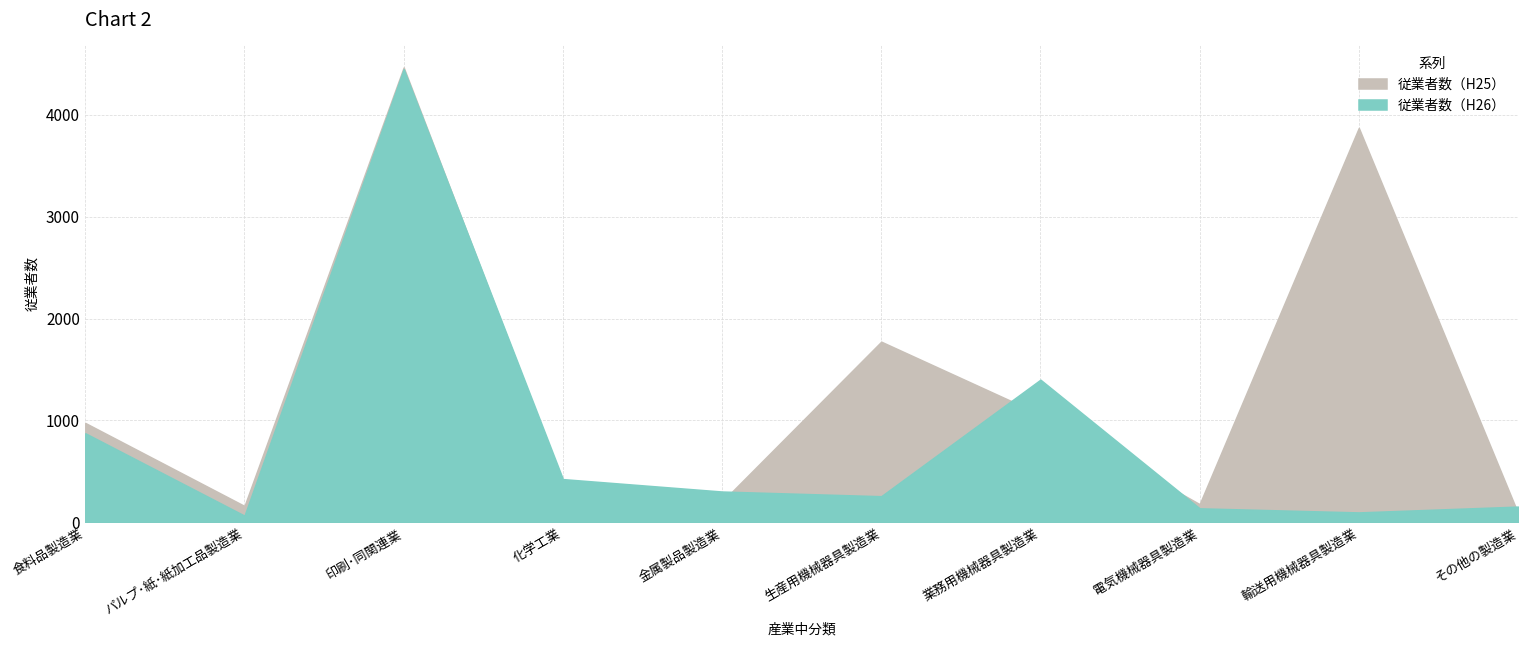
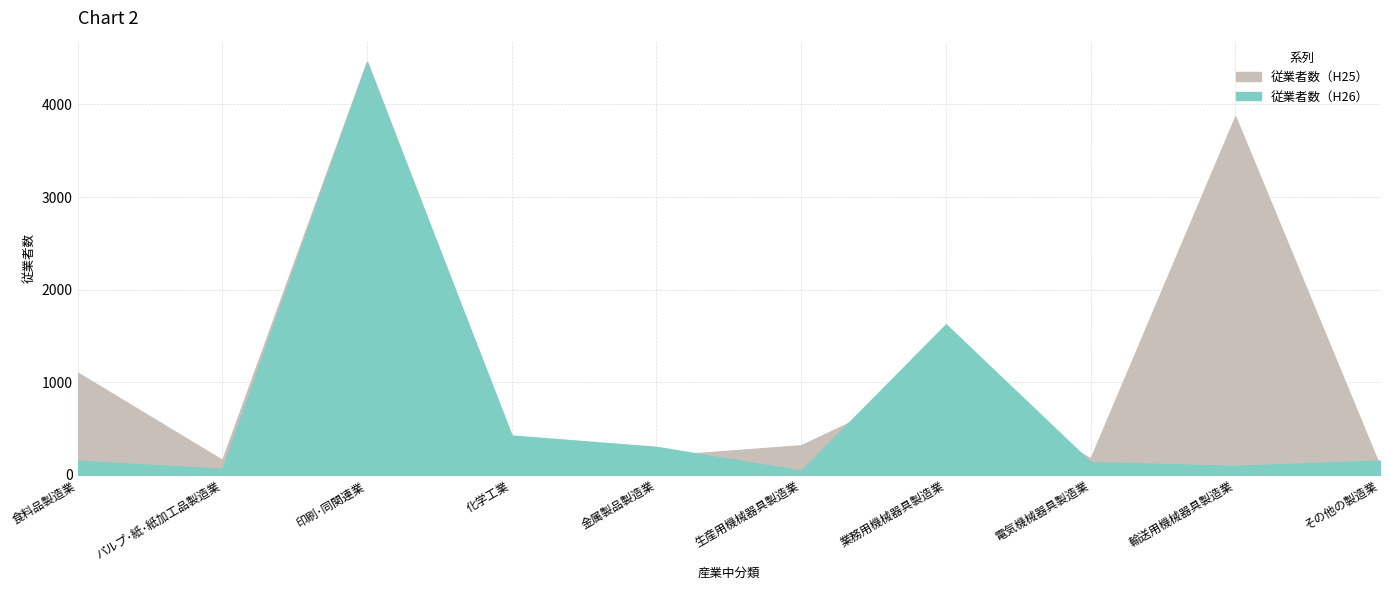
従業者数（H25）, 食料品製造業: 1000 -> 1100
従業者数（H26）, 食料品製造業: 900 -> 200
従業者数（H25）, 生産用機械器具製造業: 1800 -> 300
従業者数（H26）, 生産用機械器具製造業: 300 -> 0
従業者数（H26）, 業務用機械器具製造業: 1400 -> 1600
